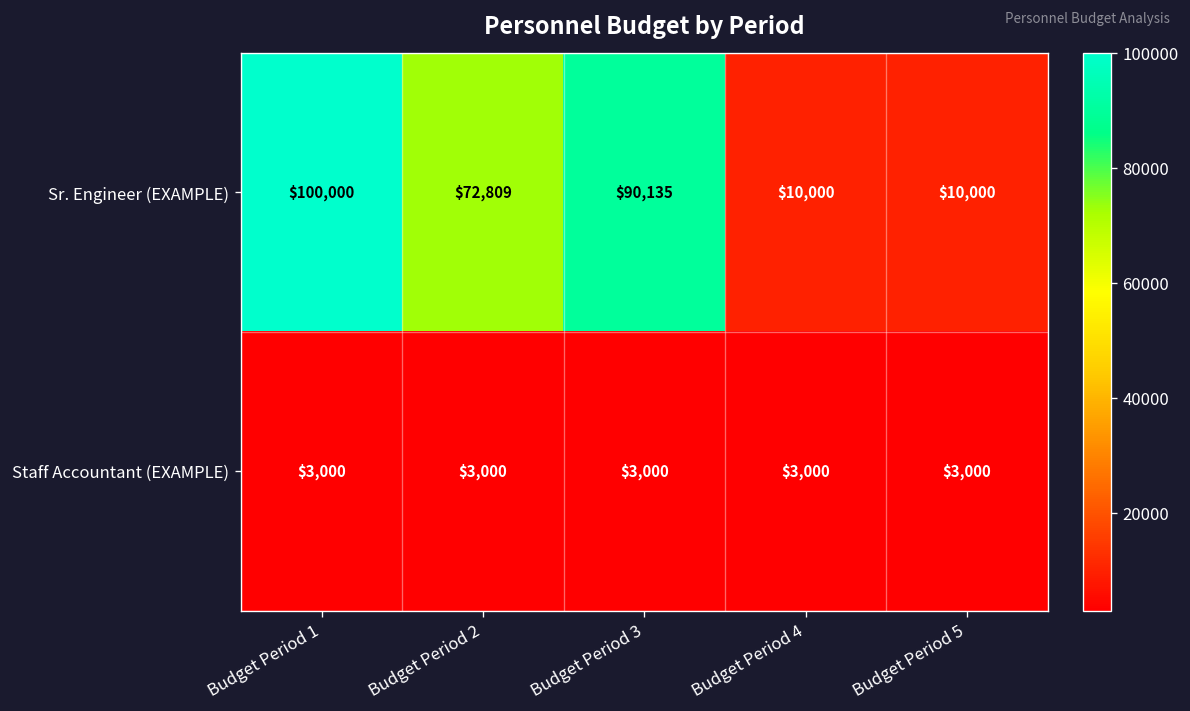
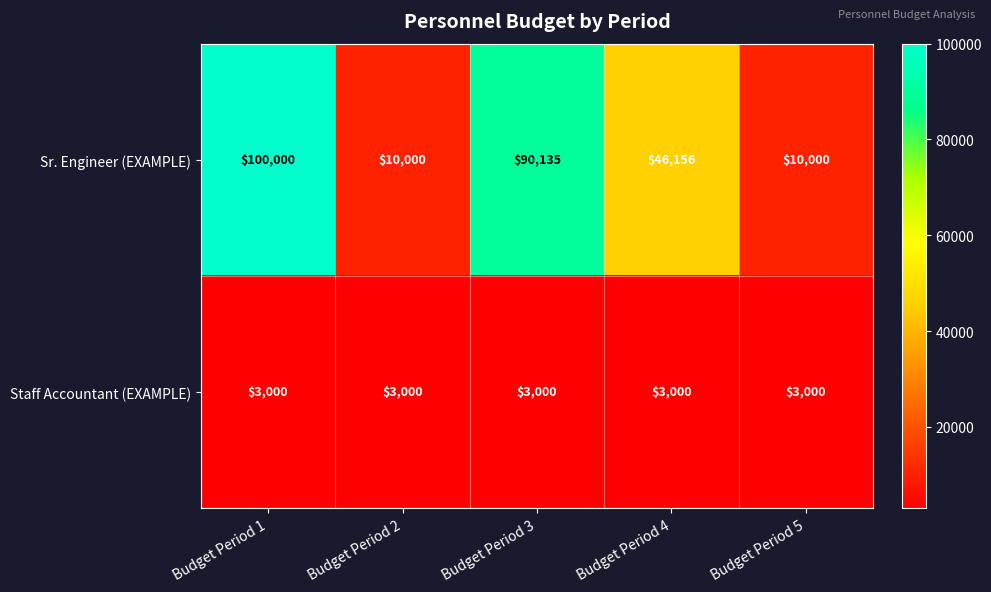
Sr. Engineer (EXAMPLE), Budget Period 2: $72,809 -> $10,000
Sr. Engineer (EXAMPLE), Budget Period 4: $10,000 -> $46,156
